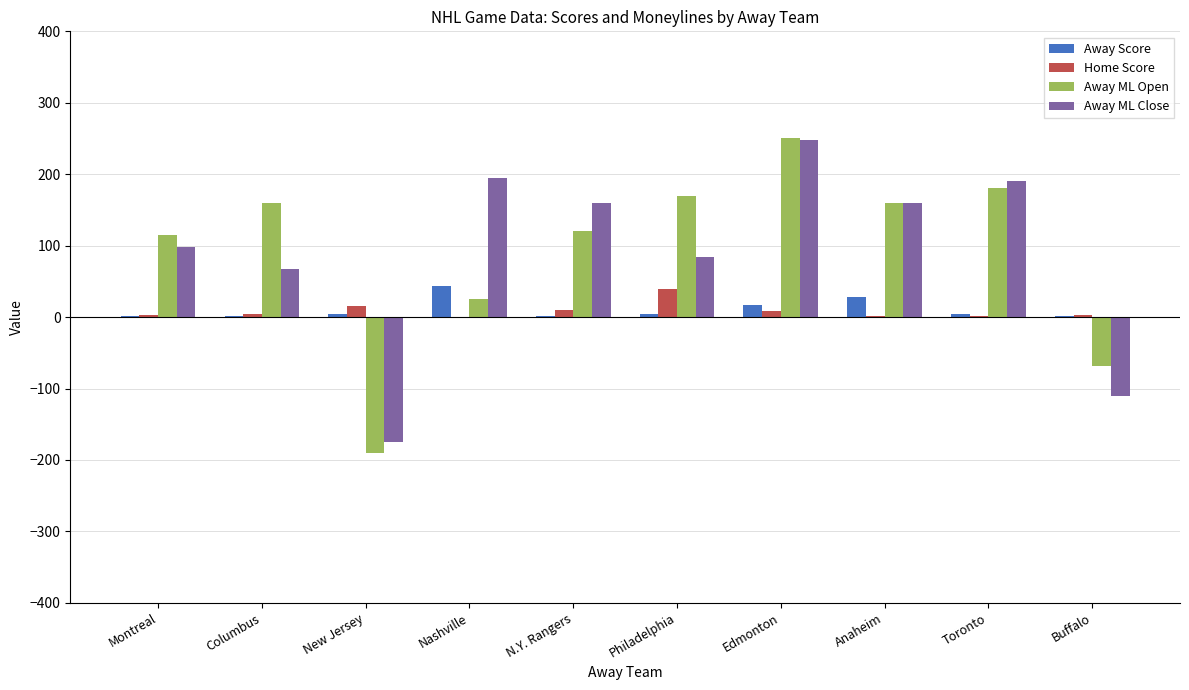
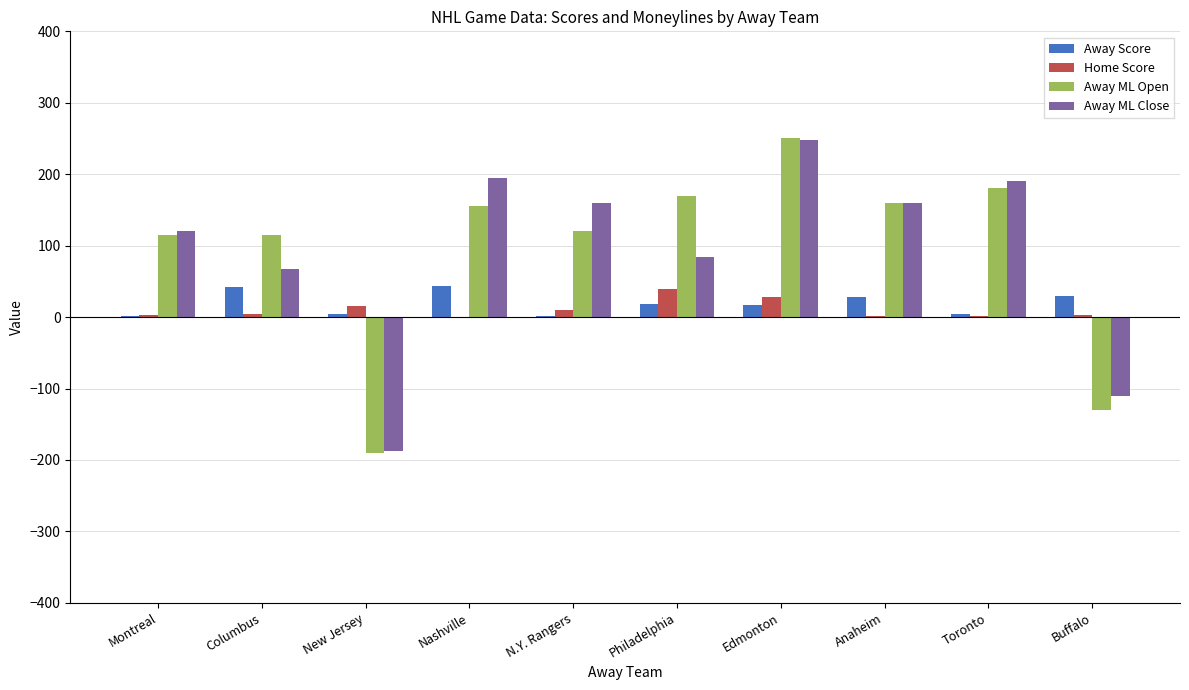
Away ML Close, Montreal: 100 -> 120
Away Score, Columbus: 0 -> 40
Away ML Open, Columbus: 160 -> 120
Away ML Close, New Jersey: -180 -> -190
Away ML Open, Nashville: 30 -> 160
Away Score, Philadelphia: 0 -> 20
Home Score, Edmonton: 10 -> 30
Away Score, Buffalo: 0 -> 30
Away ML Open, Buffalo: -70 -> -130
